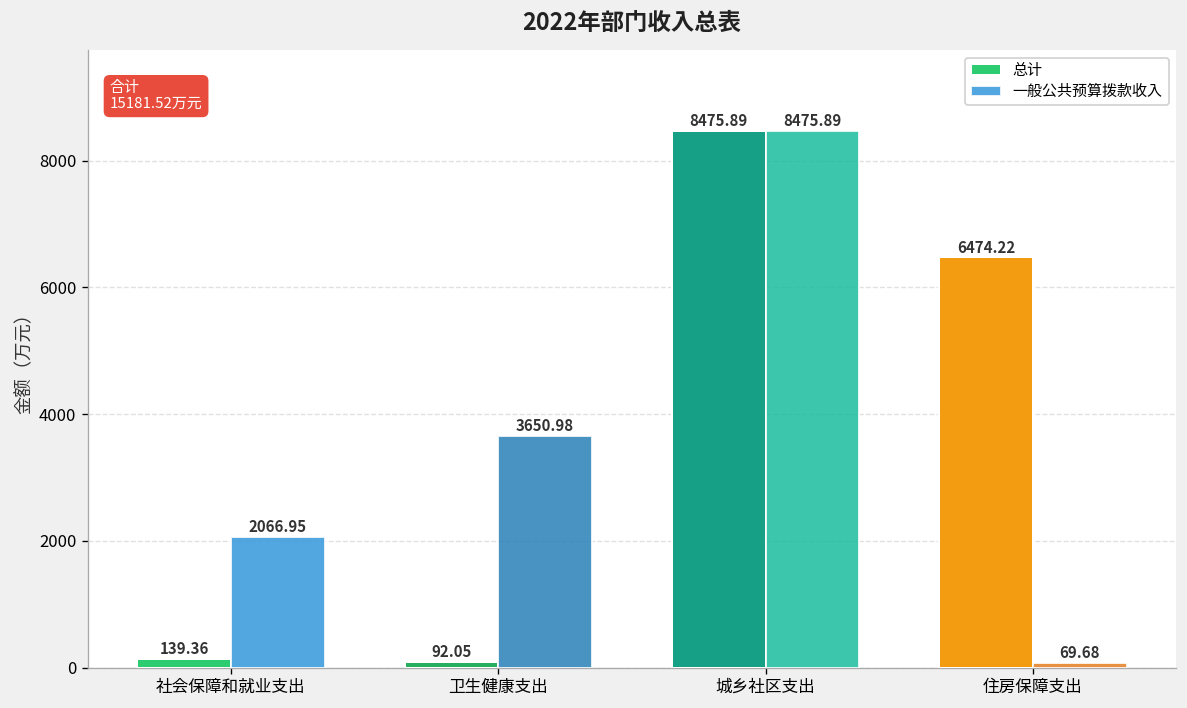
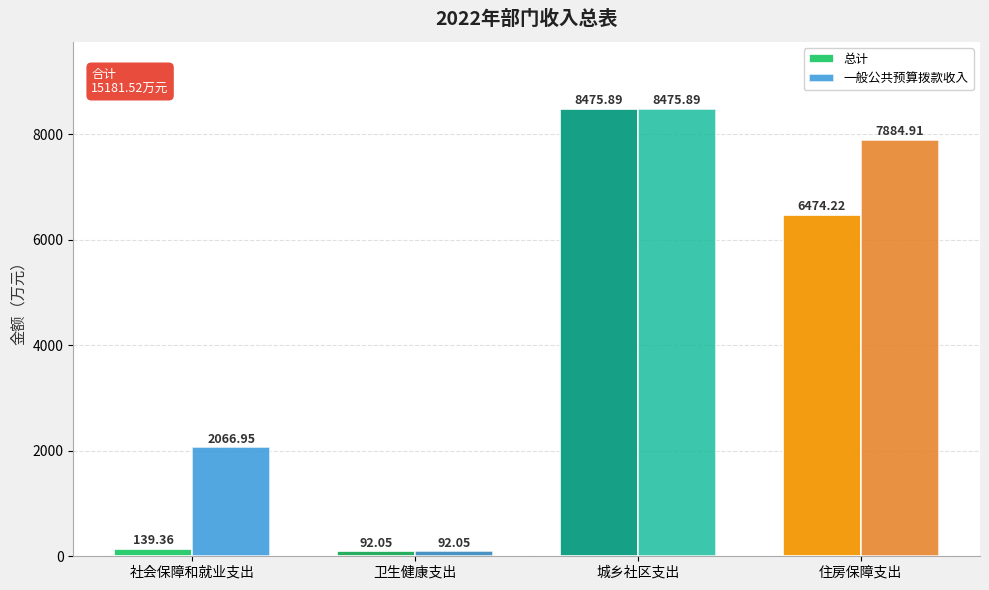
一般公共预算拨款收入, 卫生健康支出: 3650.98 -> 92.05
一般公共预算拨款收入, 住房保障支出: 69.68 -> 7884.91
